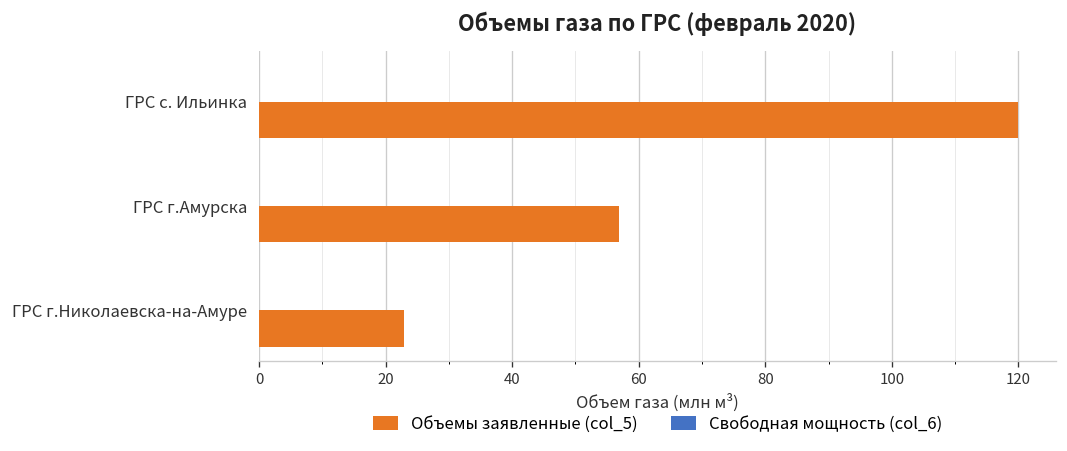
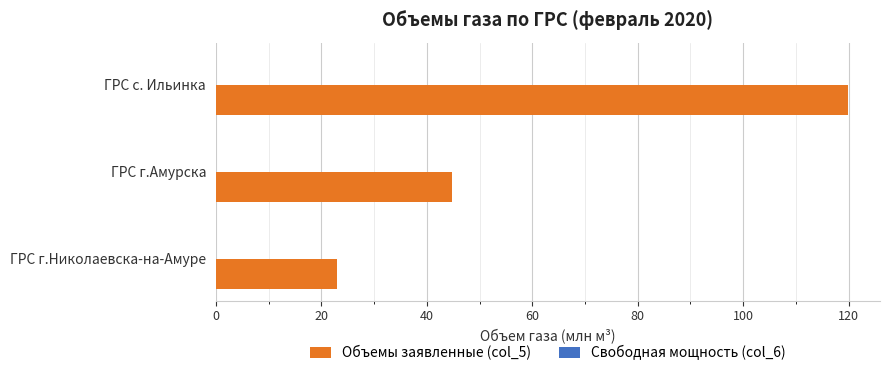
Объемы заявленные (col_5), ГРС г.Амурска: 57 -> 45
